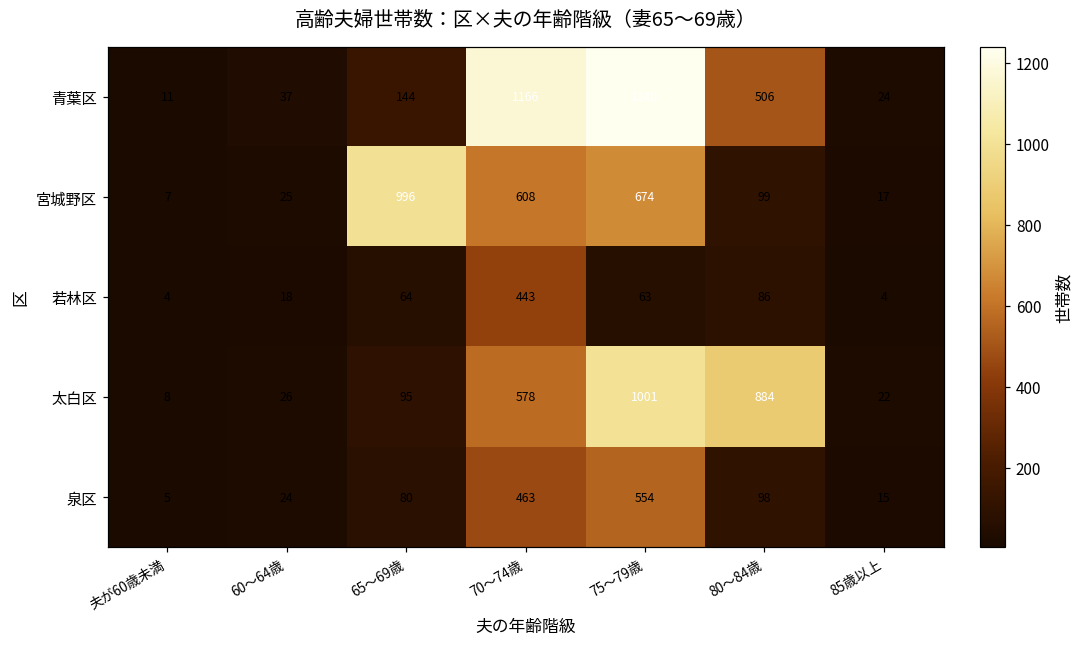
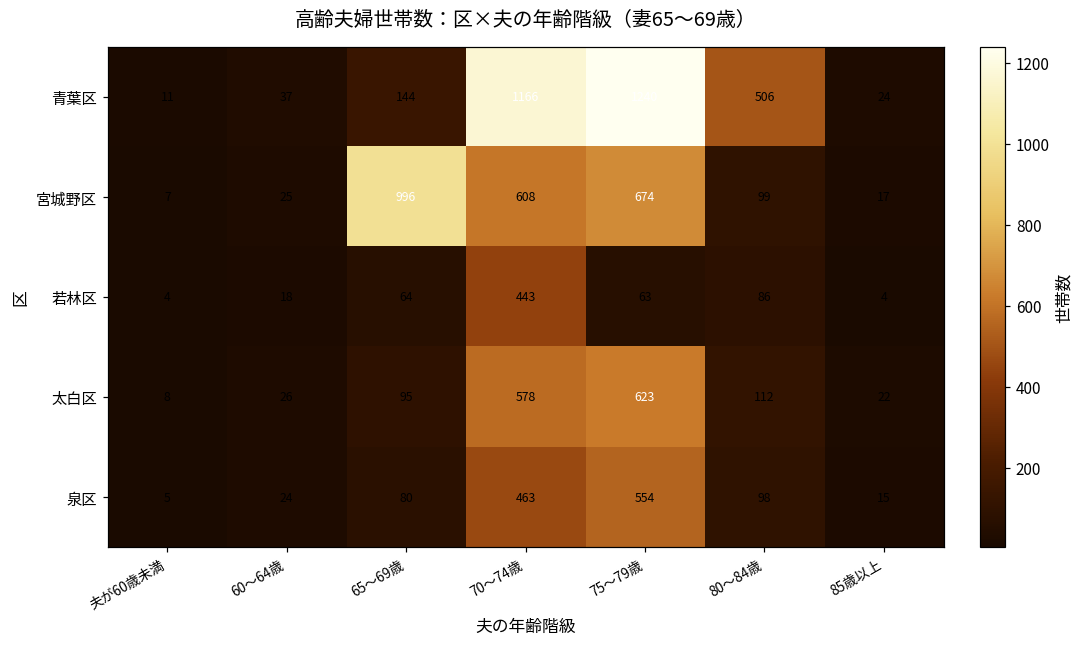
太白区, 75～79歳: 1001 -> 623
太白区, 80～84歳: 884 -> 112
